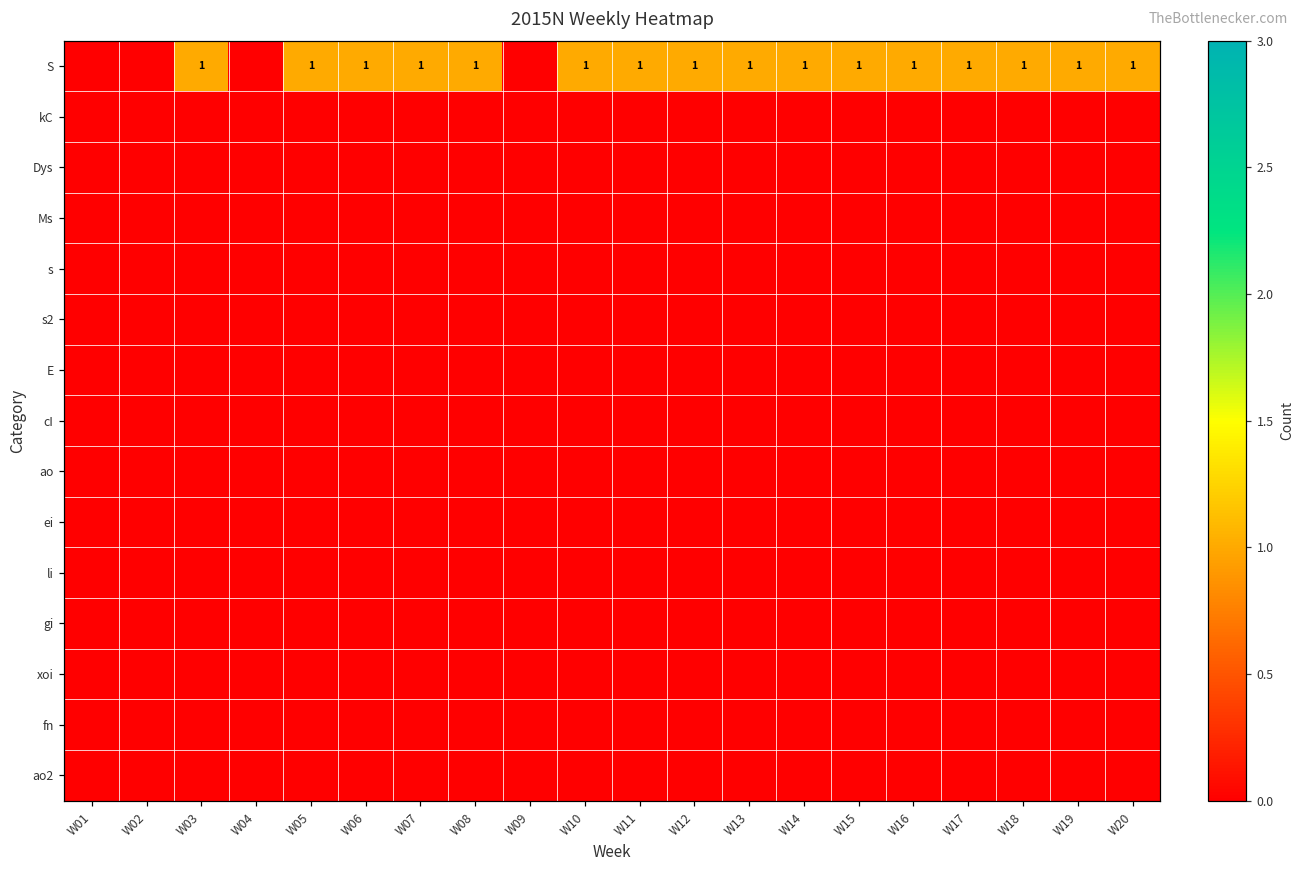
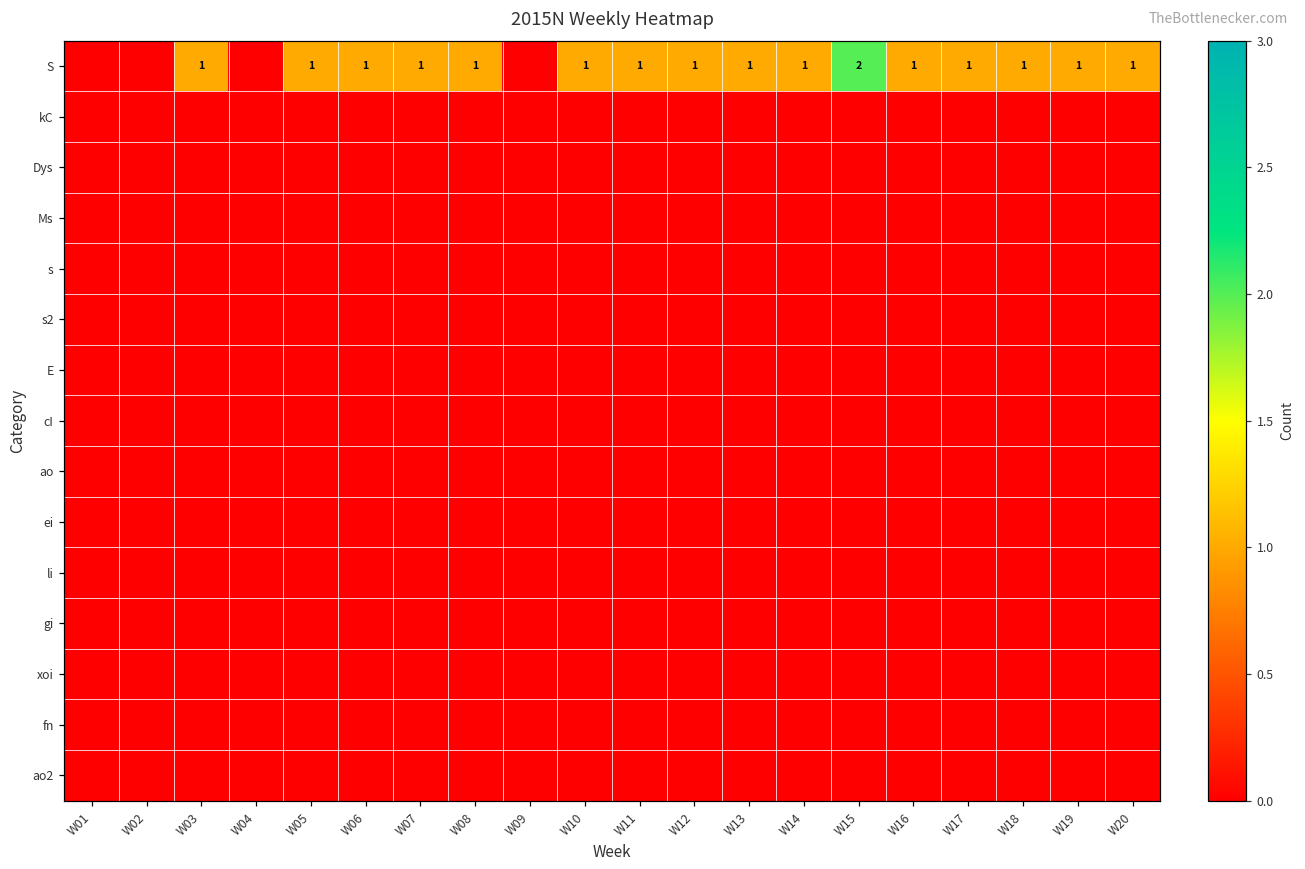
S, W15: 1 -> 2
